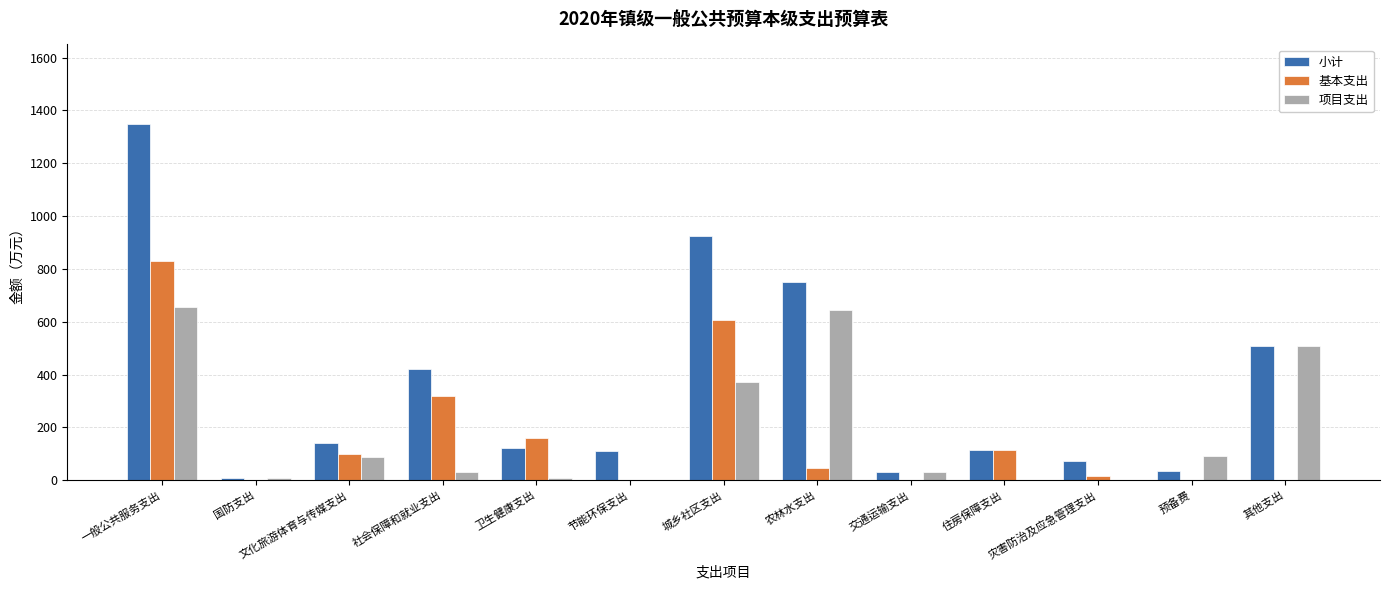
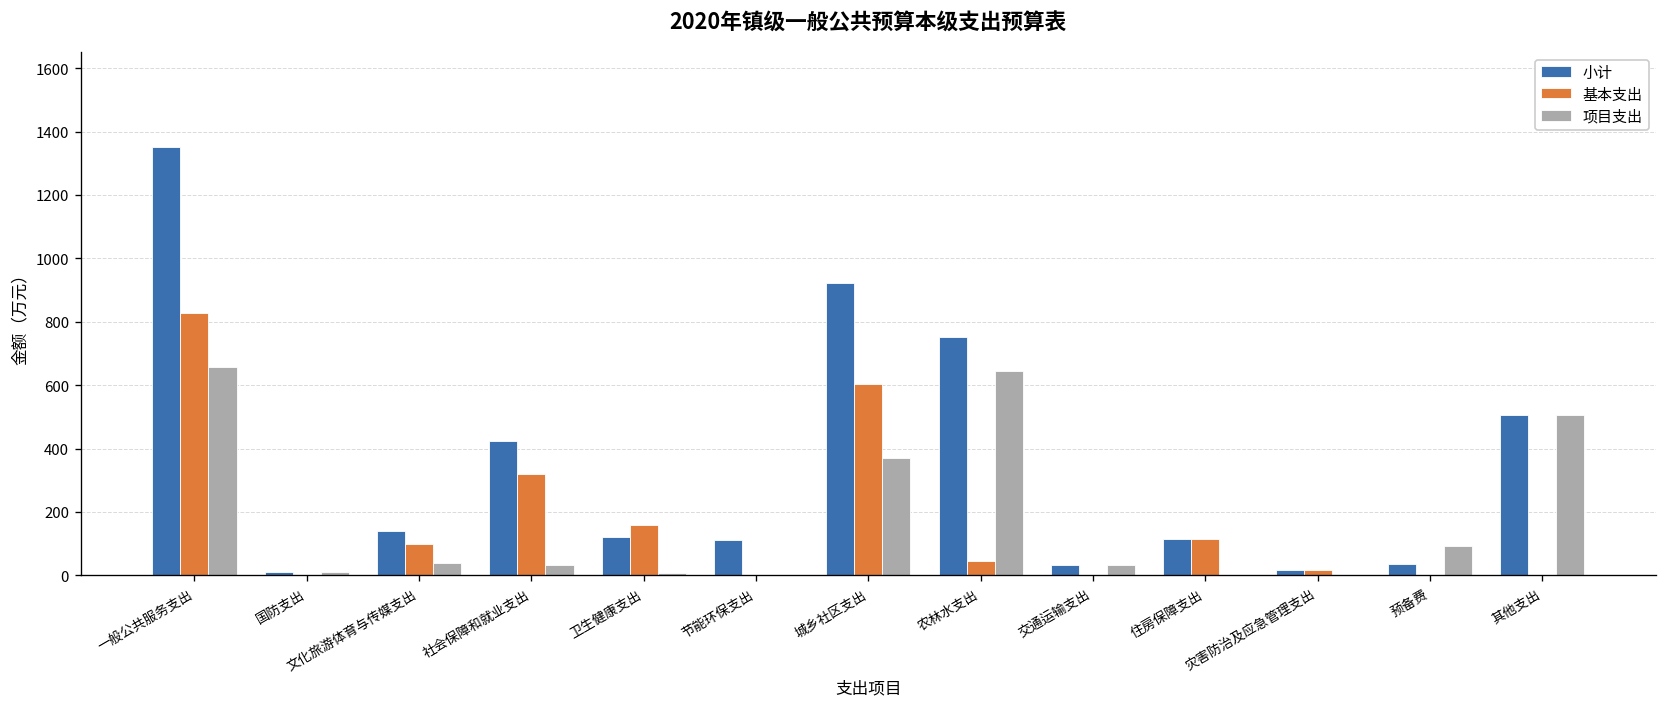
项目支出, 文化旅游体育与传媒支出: 90 -> 40
小计, 灾害防治及应急管理支出: 70 -> 20
